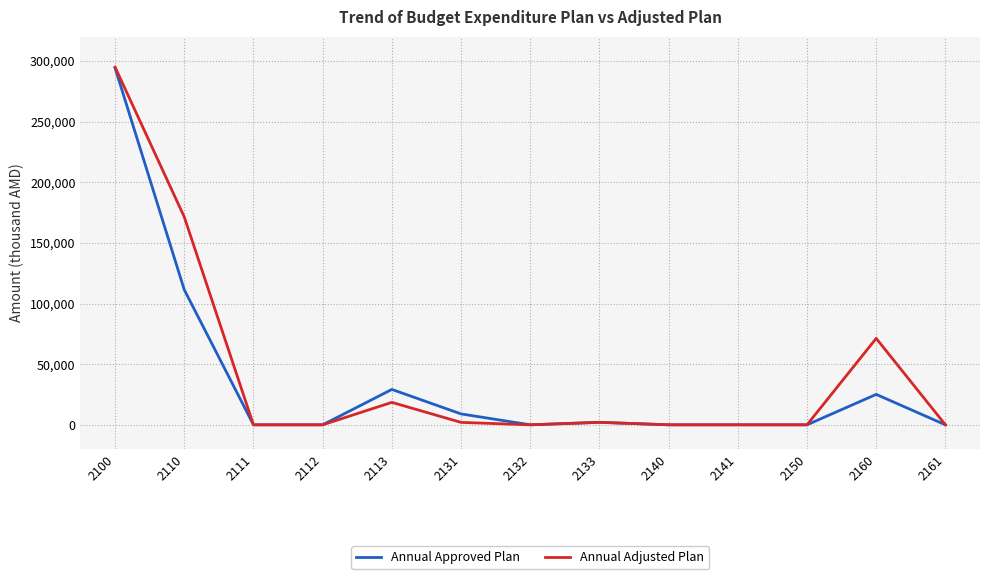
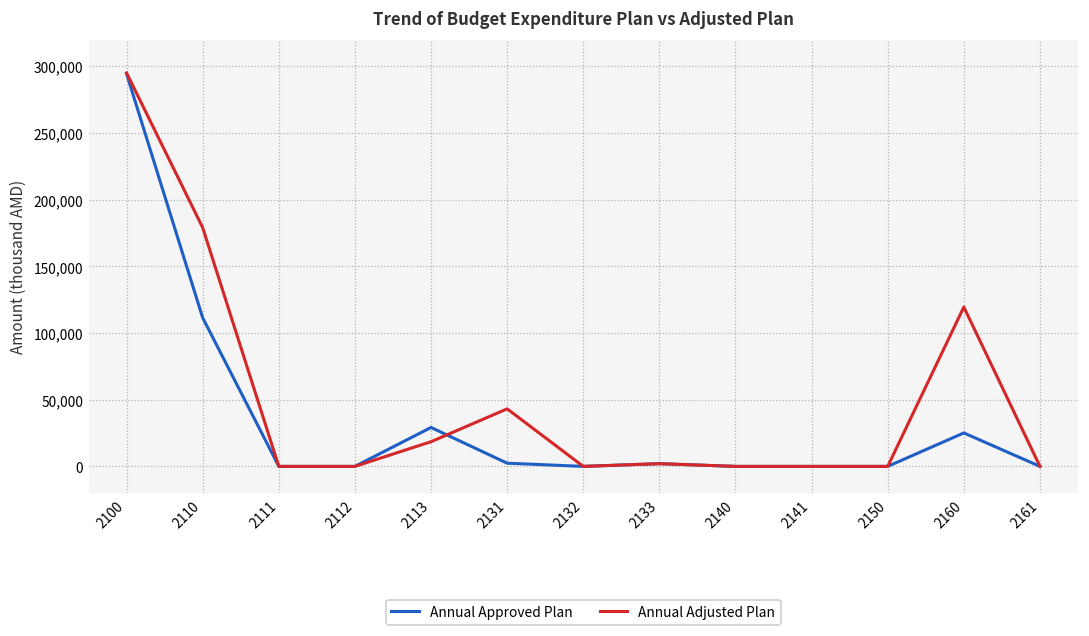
Annual Adjusted Plan, 2110: 171,000 -> 179,000
Annual Approved Plan, 2131: 9,000 -> 2,000
Annual Adjusted Plan, 2131: 2,000 -> 43,000
Annual Adjusted Plan, 2160: 71,000 -> 120,000
